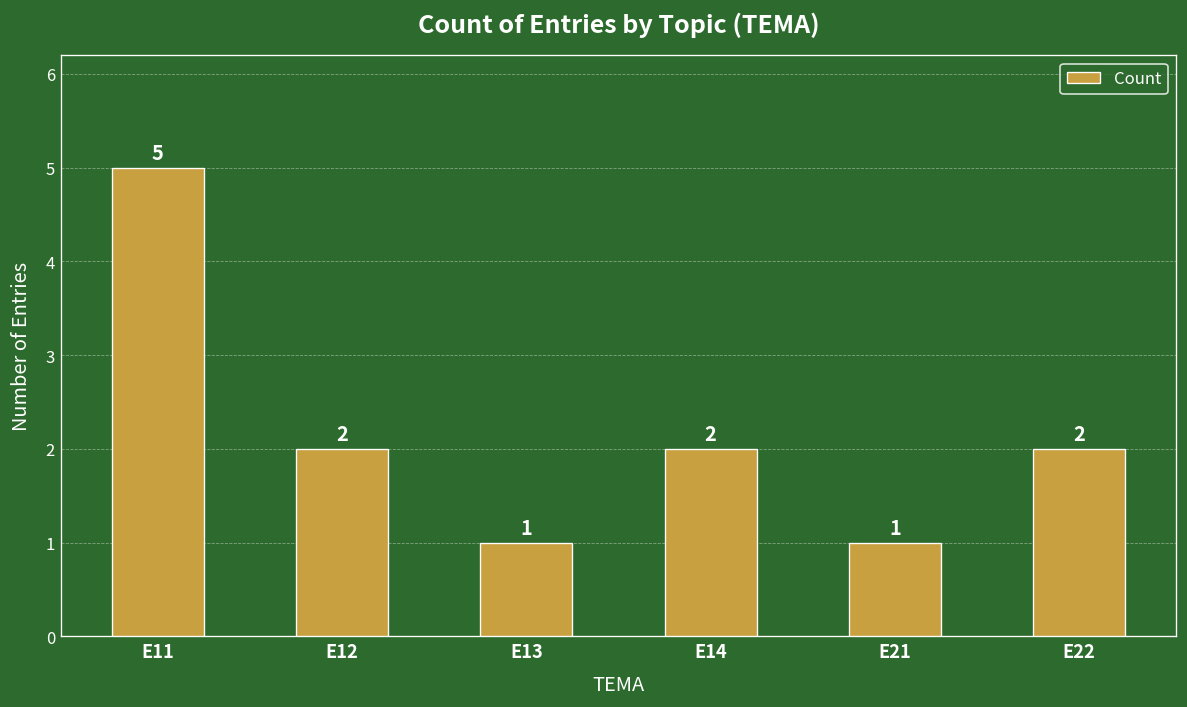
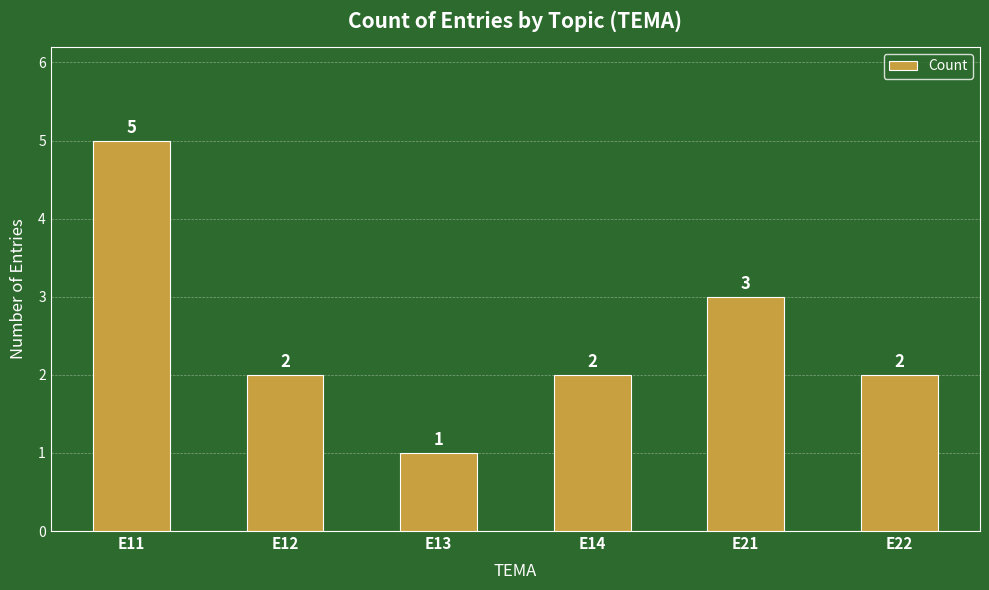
E21: 1 -> 3
